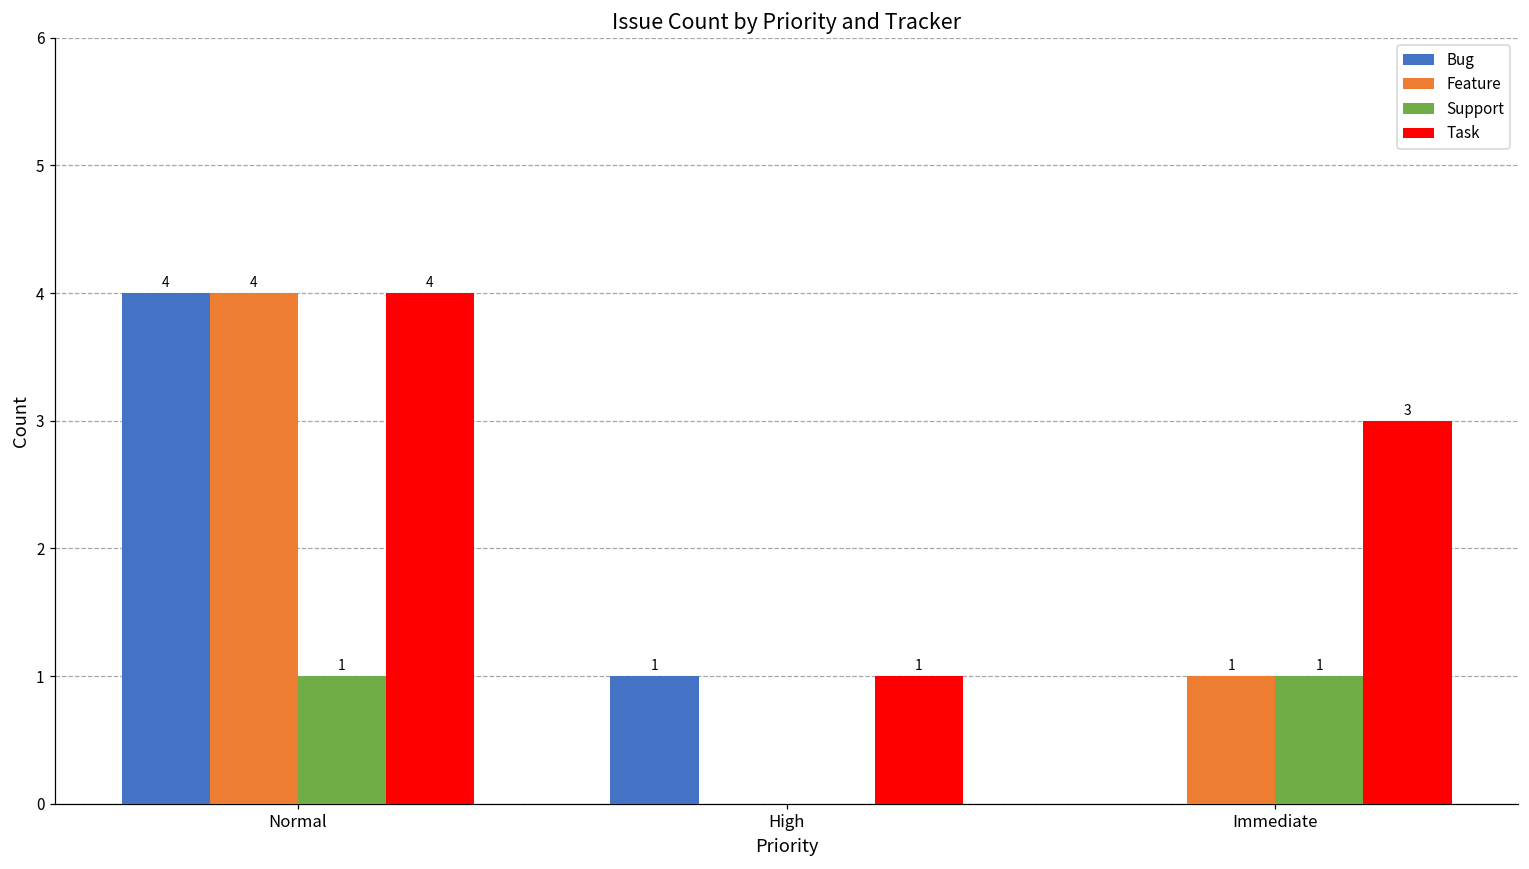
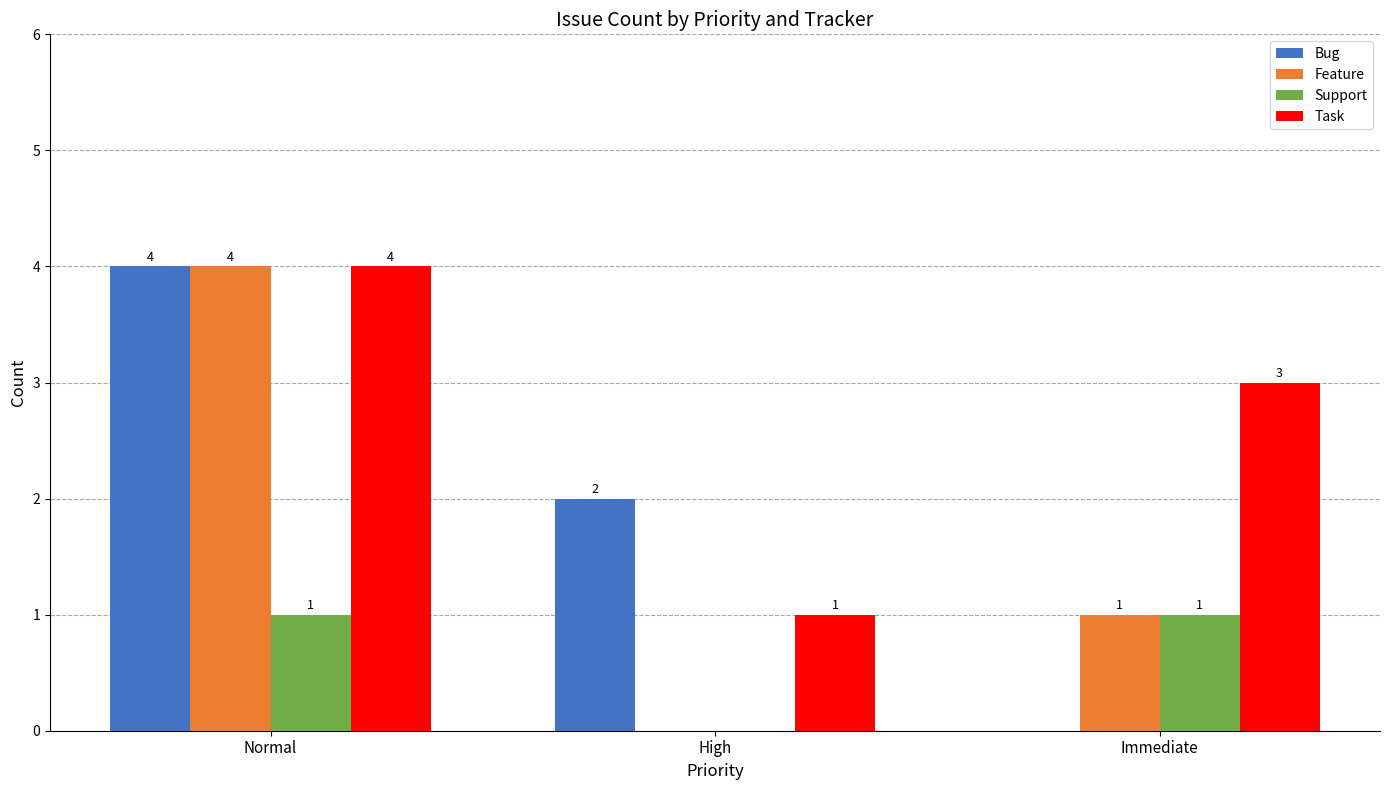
Bug, High: 1 -> 2
